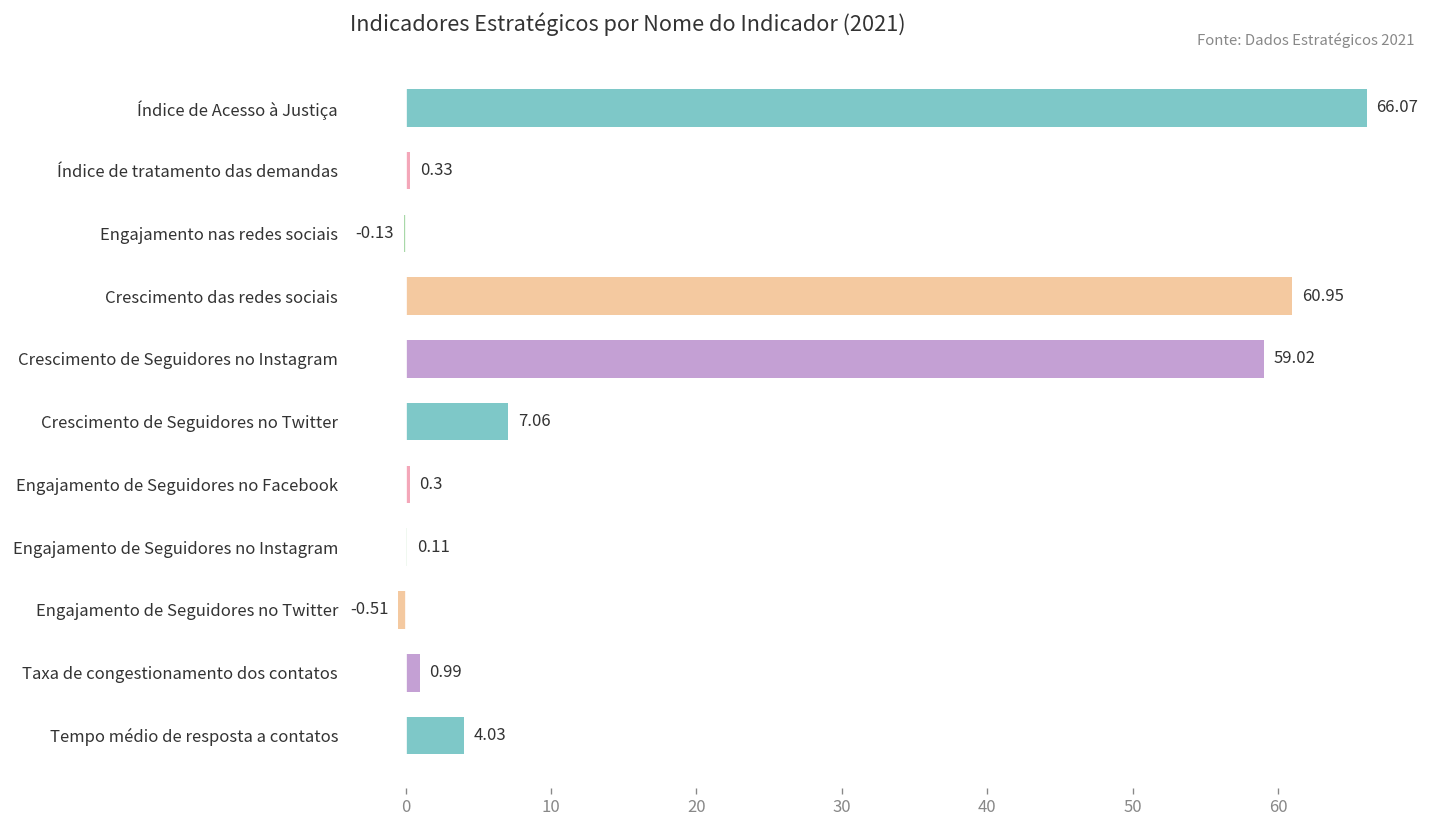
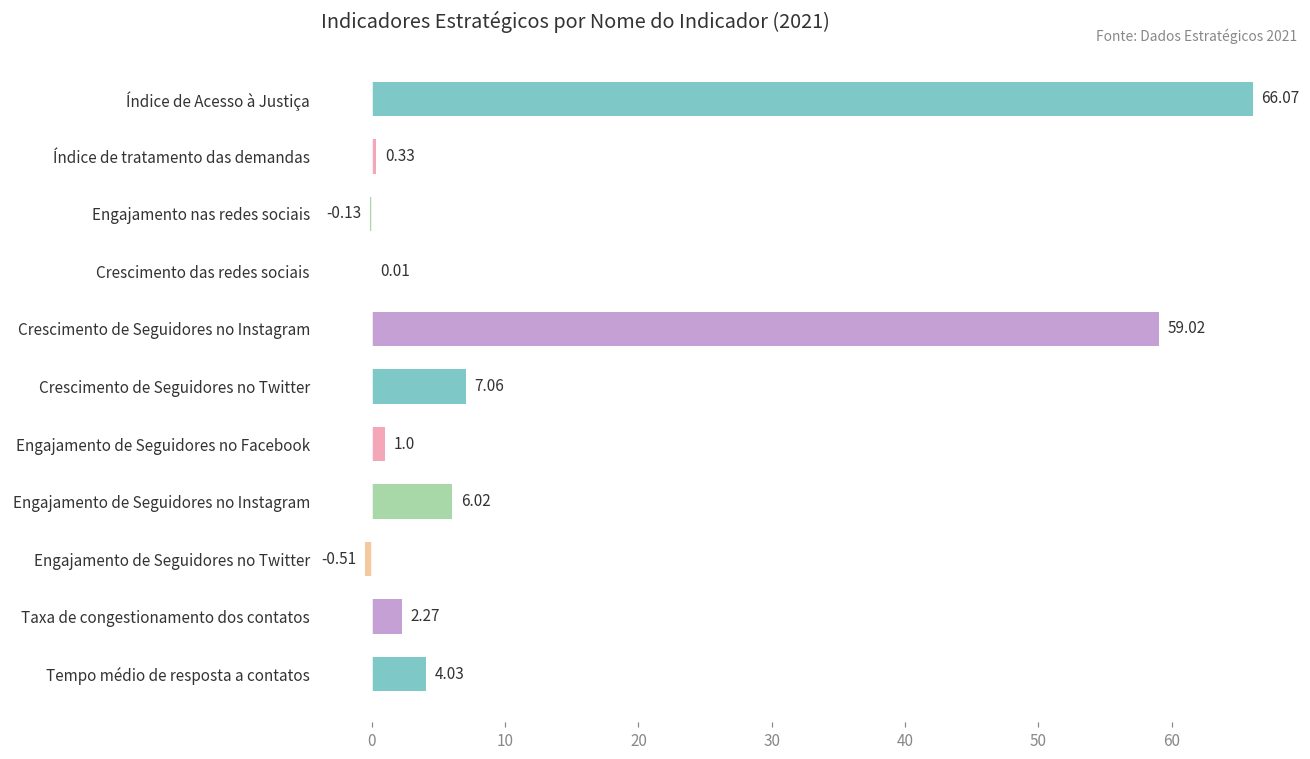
Crescimento das redes sociais: 60.95 -> 0.01
Engajamento de Seguidores no Facebook: 0.3 -> 1.0
Engajamento de Seguidores no Instagram: 0.11 -> 6.02
Taxa de congestionamento dos contatos: 0.99 -> 2.27
